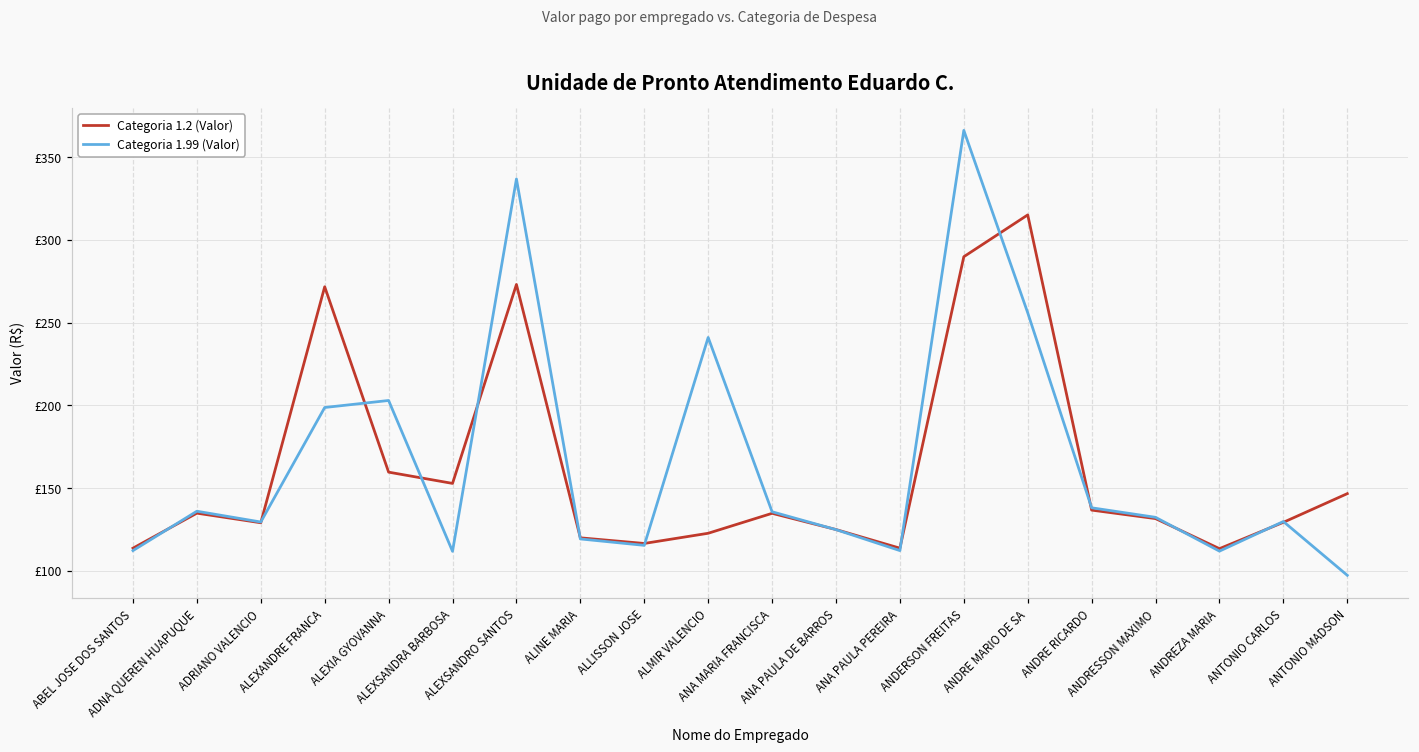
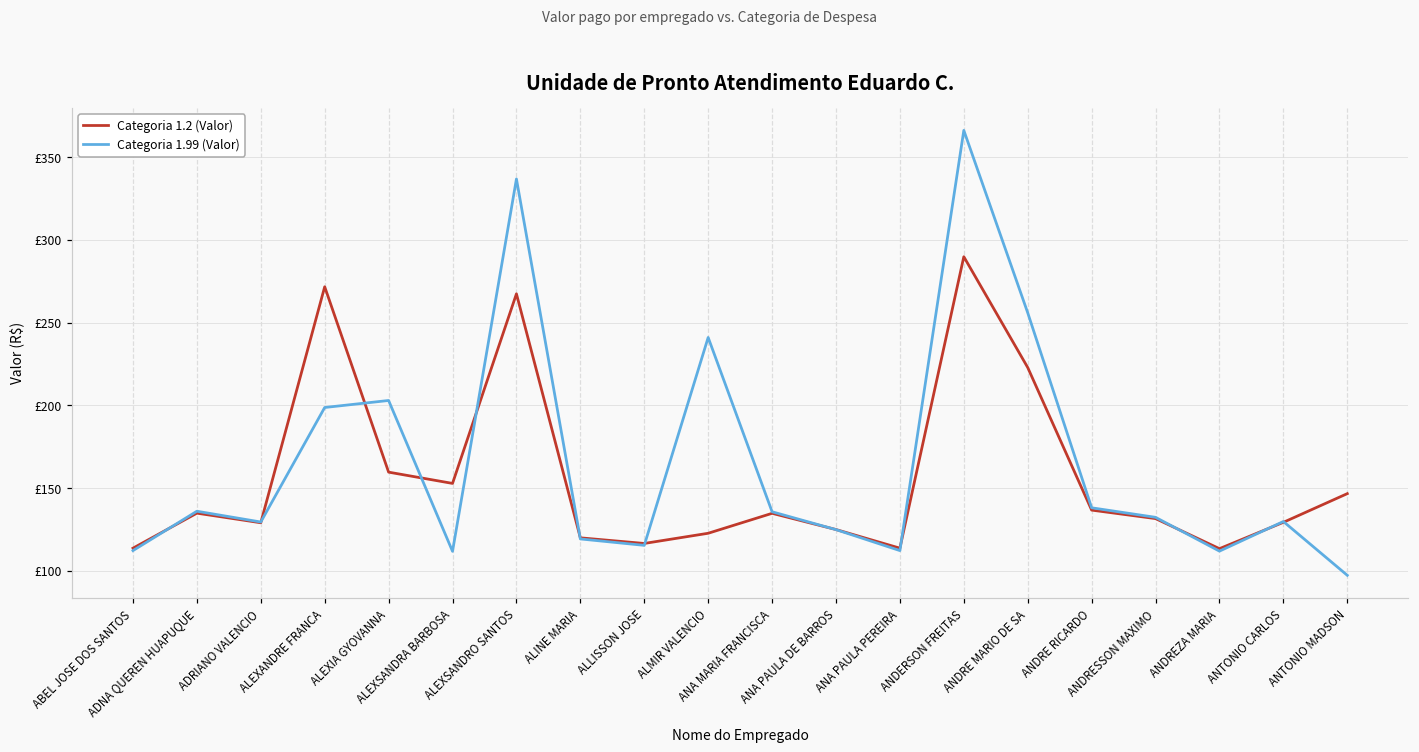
Categoria 1.2 (Valor), ALEXSANDRO SANTOS: £273 -> £268
Categoria 1.2 (Valor), ANDRE MARIO DE SA: £315 -> £223
